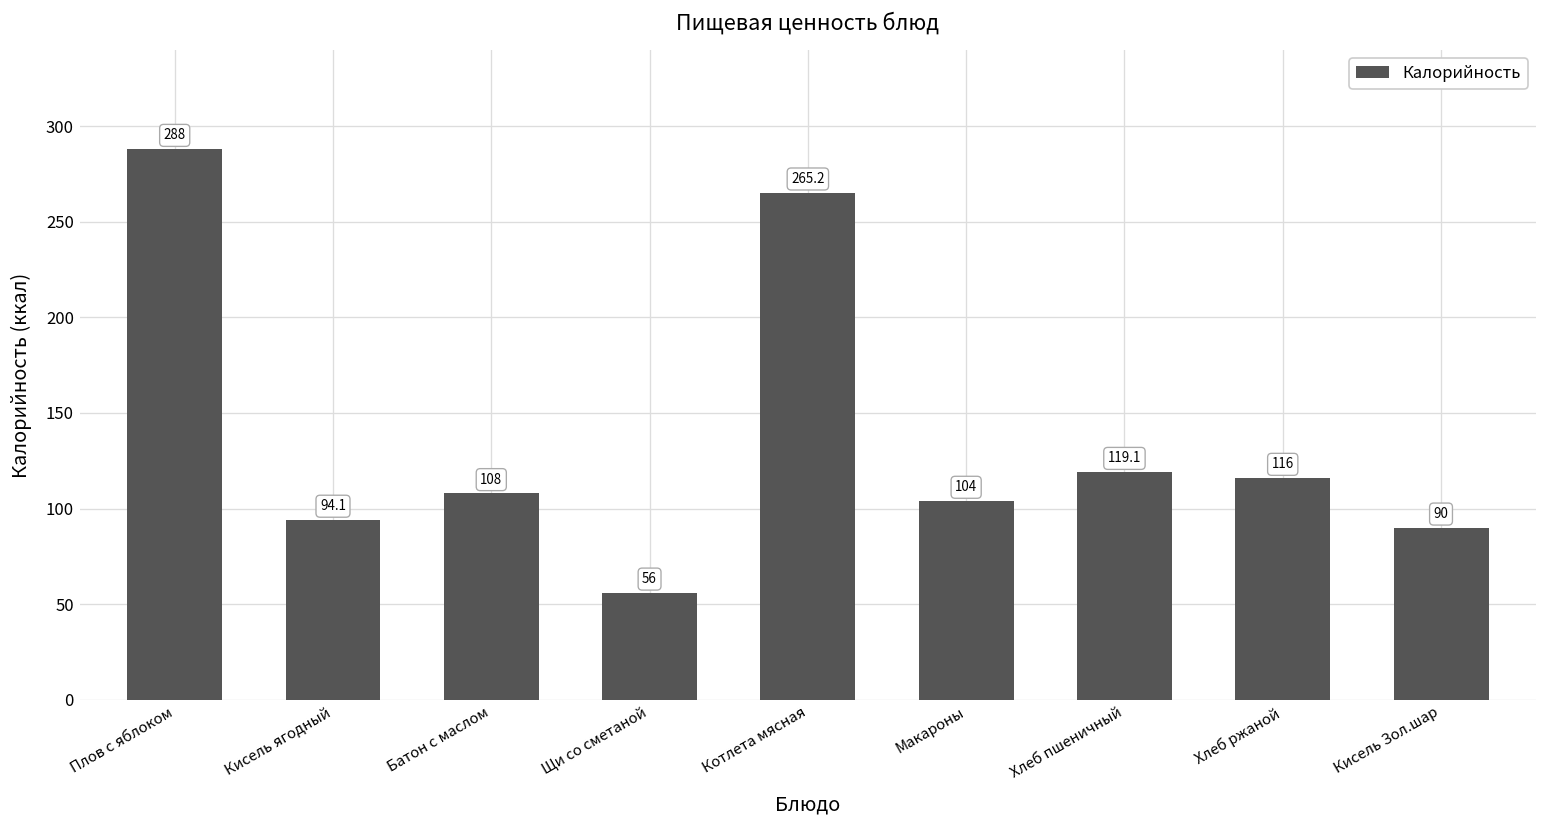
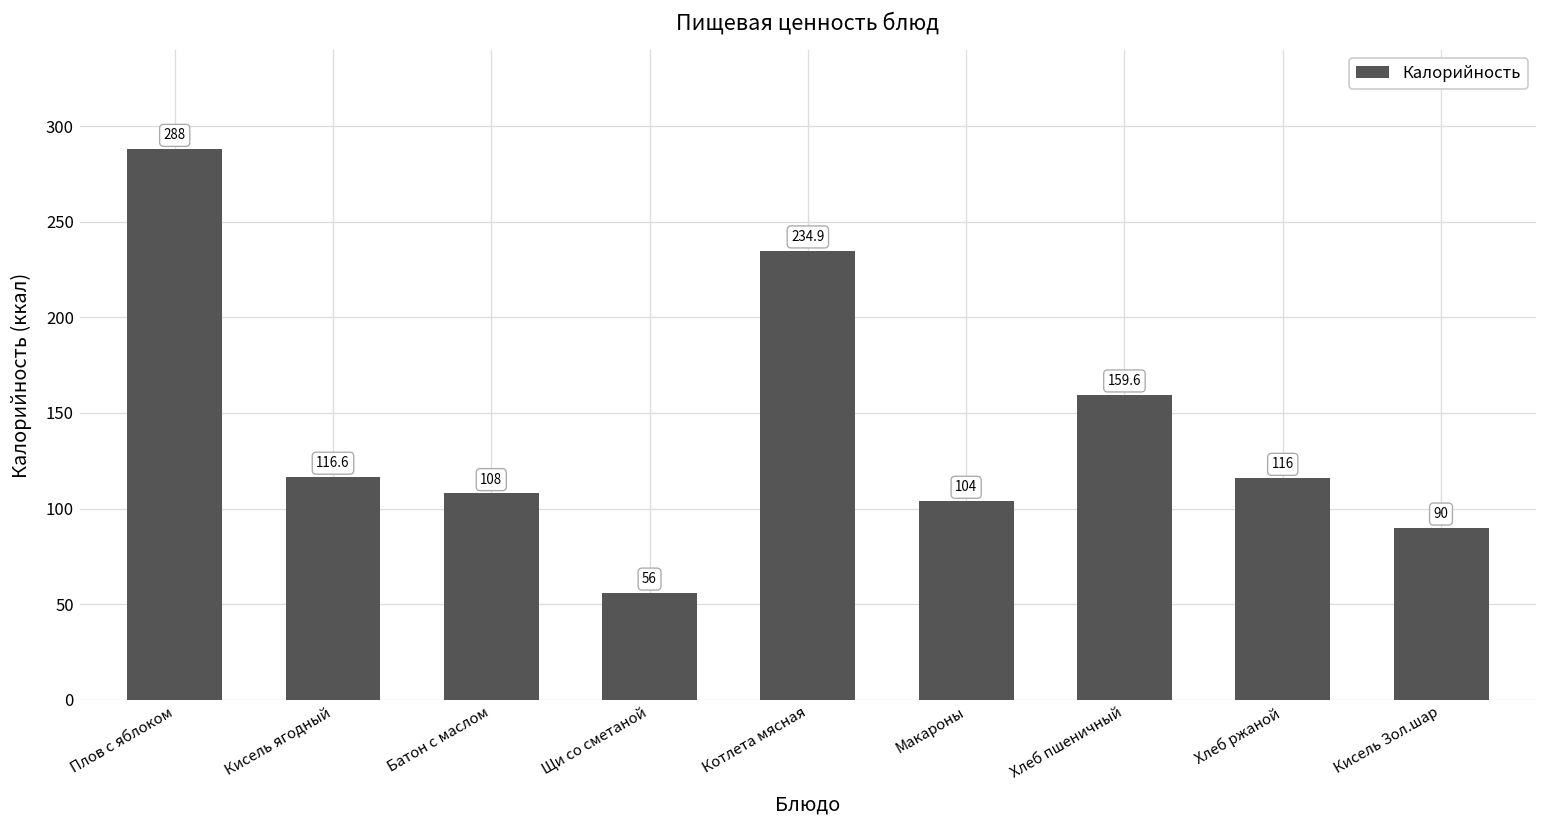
Кисель ягодный: 94.1 -> 116.6
Котлета мясная: 265.2 -> 234.9
Хлеб пшеничный: 119.1 -> 159.6
